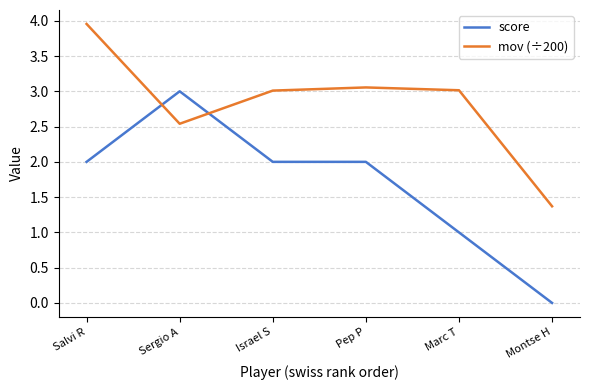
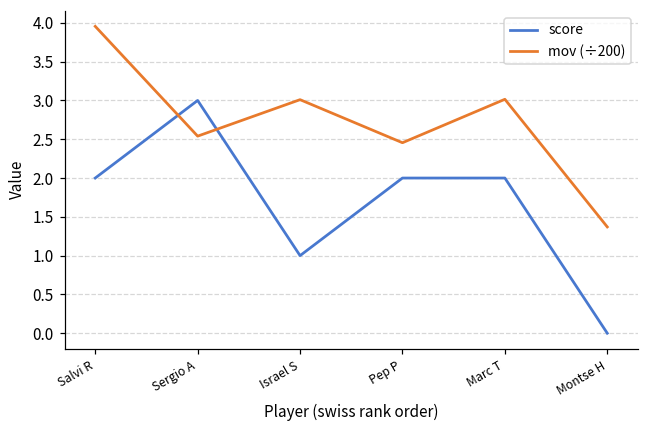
score, Israel S: 2 -> 1
mov (÷200), Pep P: 3.1 -> 2.5
score, Marc T: 1 -> 2
